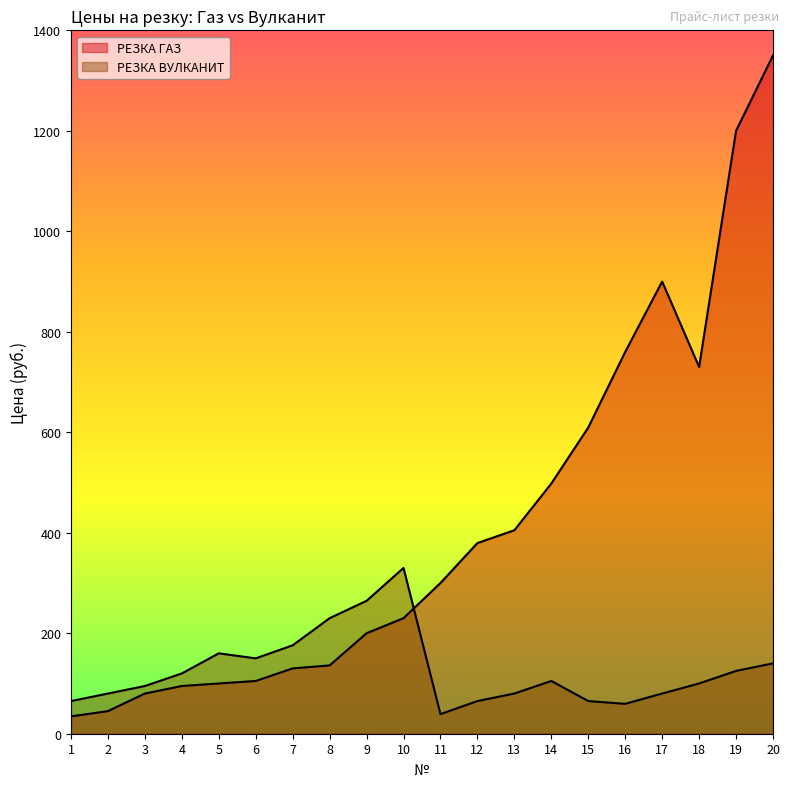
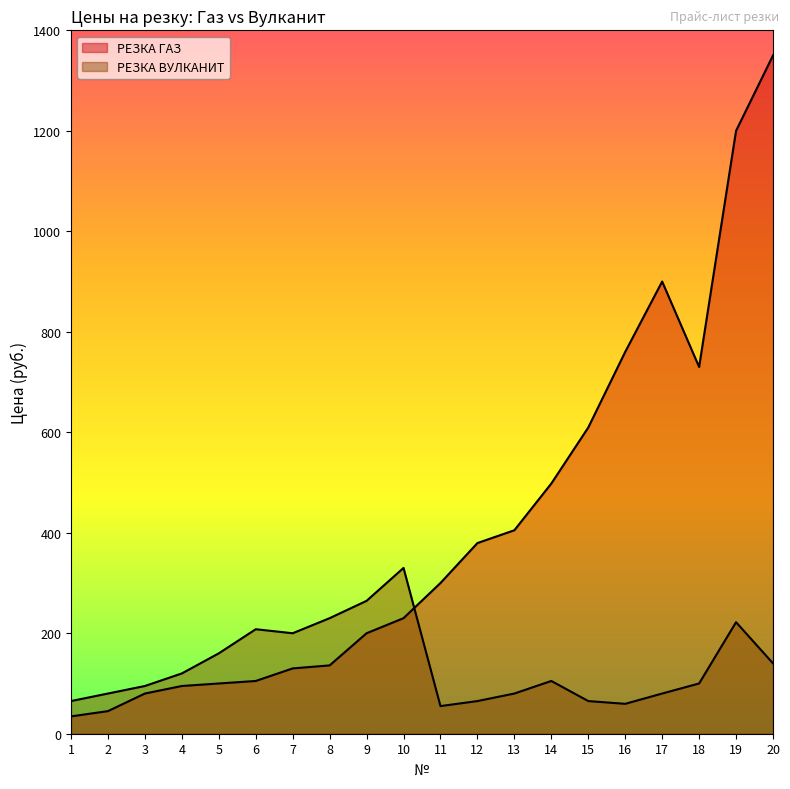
РЕЗКА ВУЛКАНИТ, 6: 150 -> 210
РЕЗКА ВУЛКАНИТ, 7: 180 -> 200
РЕЗКА ВУЛКАНИТ, 11: 40 -> 60
РЕЗКА ВУЛКАНИТ, 19: 130 -> 220
